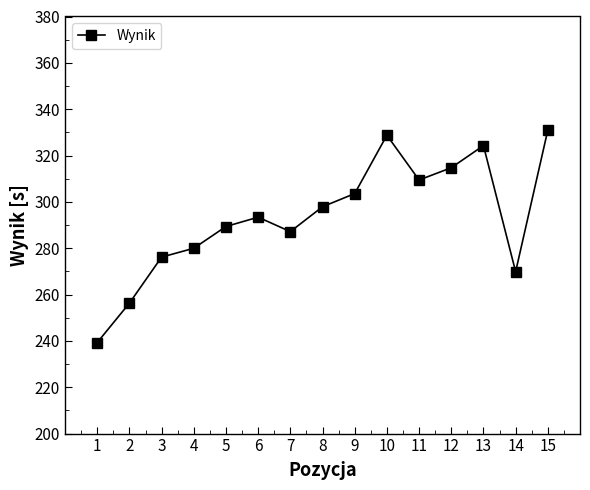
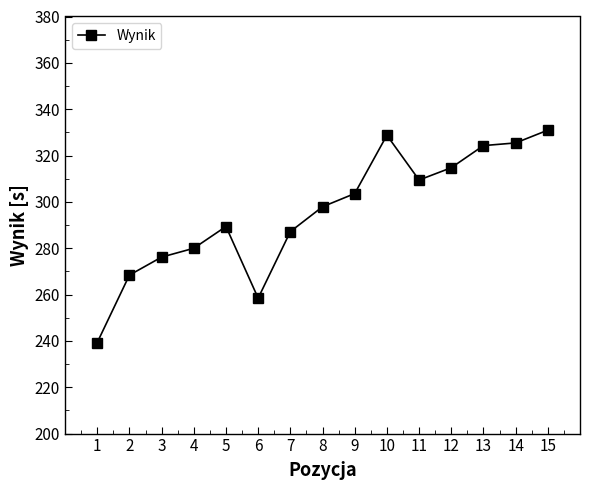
2: 256 -> 268
6: 293 -> 258
14: 270 -> 325
